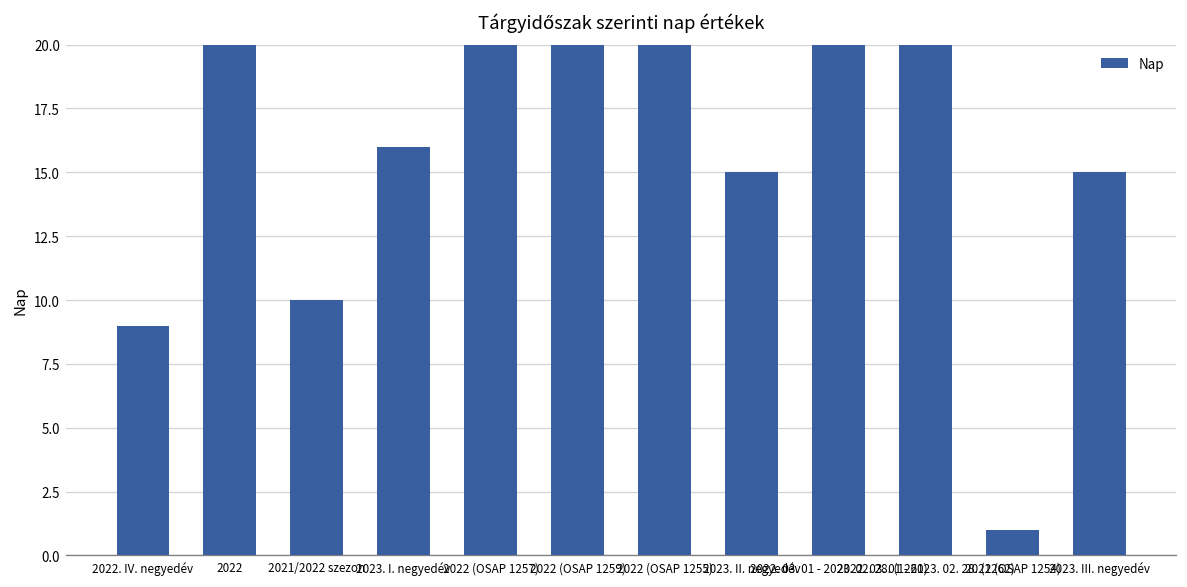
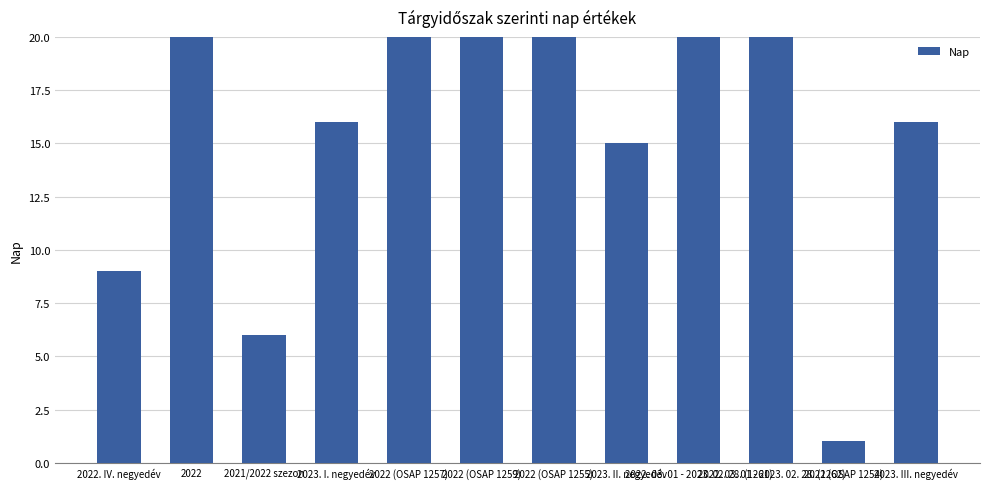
2021/2022 szezon: 10 -> 6
2023. III. negyedév: 15 -> 16
